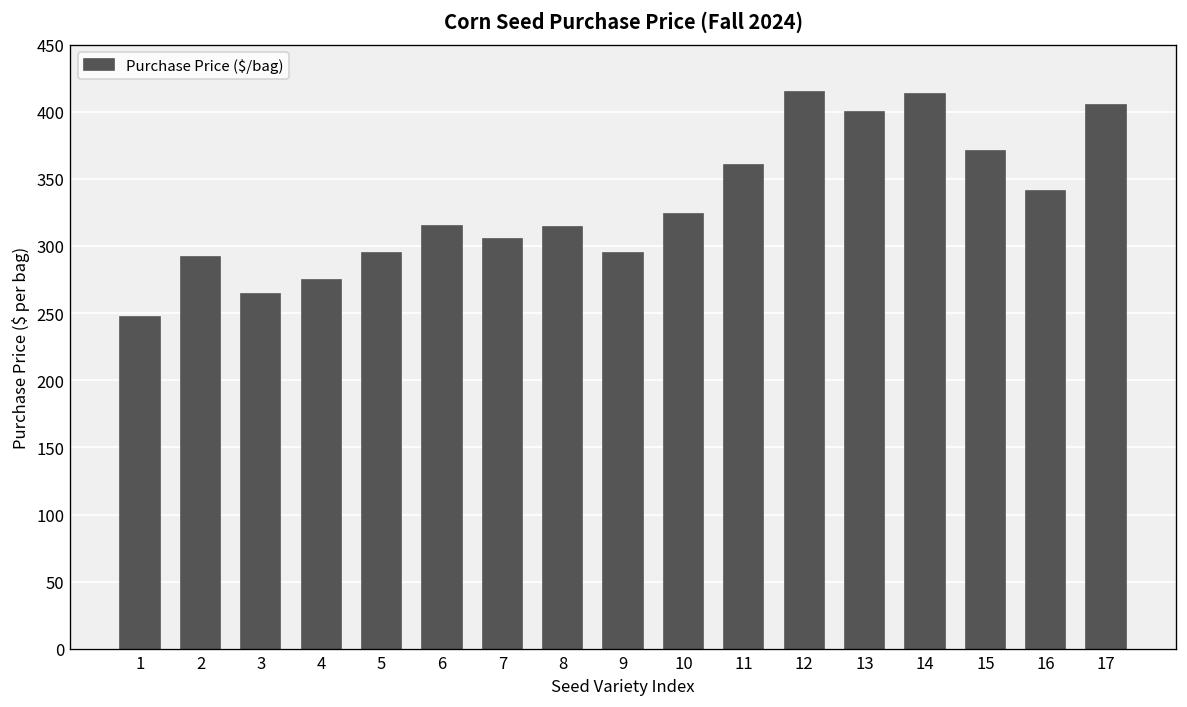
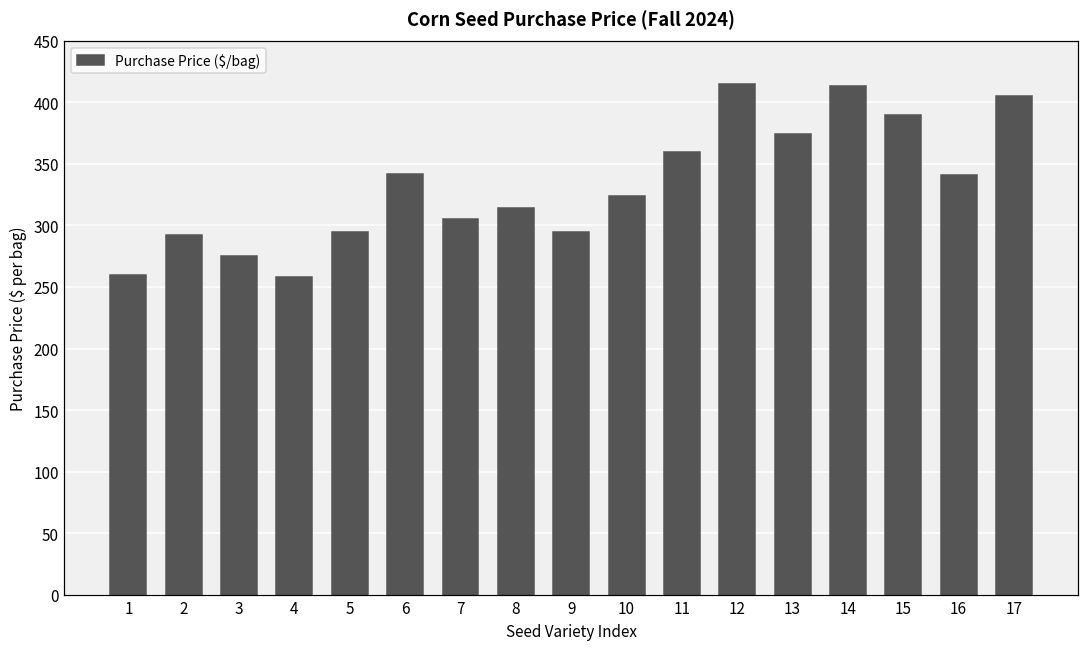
1: 247 -> 260
3: 264 -> 275
4: 275 -> 258
6: 315 -> 342
13: 400 -> 374
15: 371 -> 390
